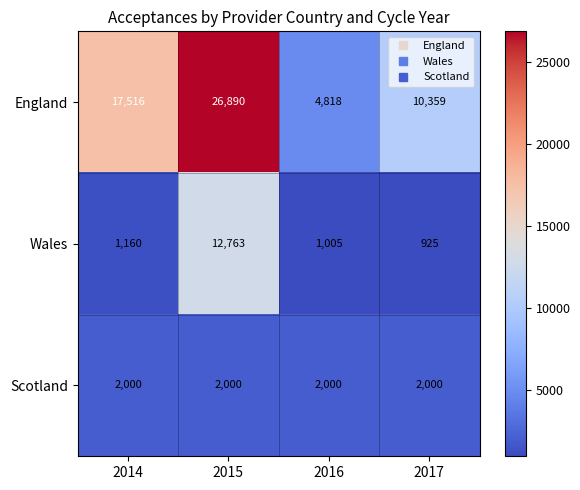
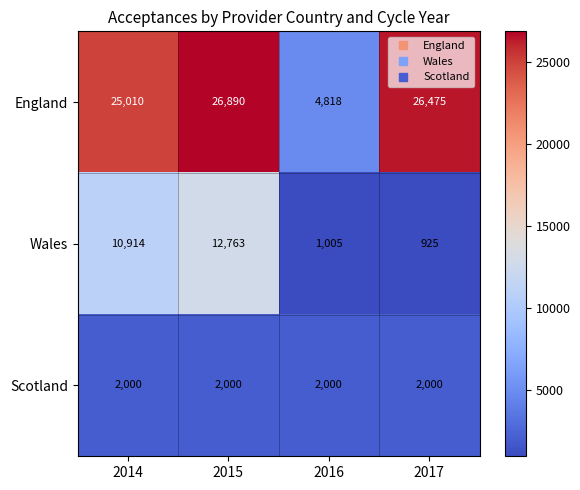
England, 2014: 17,516 -> 25,010
England, 2017: 10,359 -> 26,475
Wales, 2014: 1,160 -> 10,914
